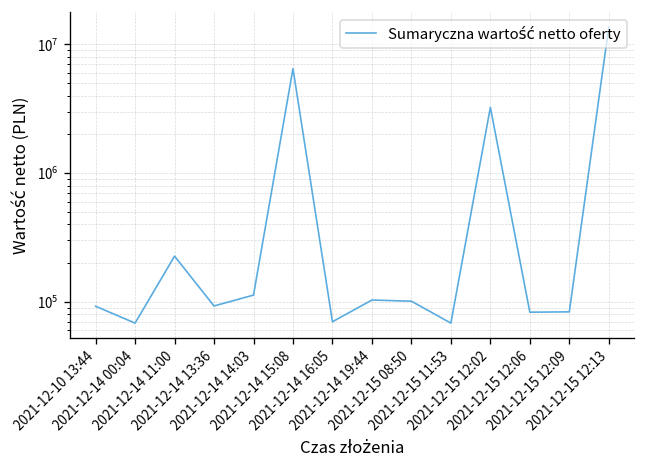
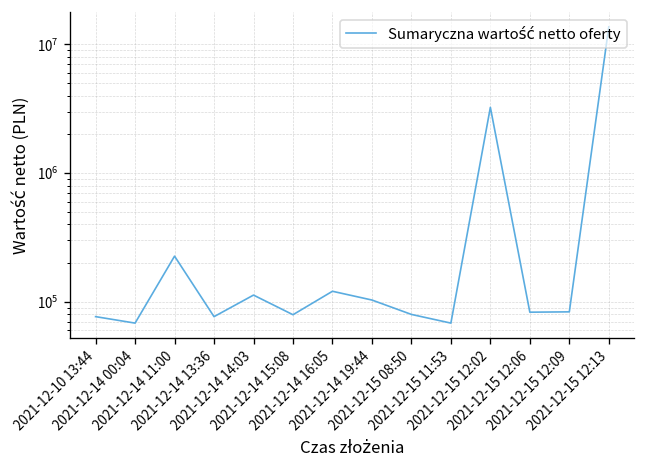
2021-12-10 13:44: 90000 -> 80000
2021-12-14 13:36: 90000 -> 80000
2021-12-14 15:08: 6000000 -> 80000
2021-12-14 16:05: 70000 -> 120000
2021-12-15 08:50: 100000 -> 80000
